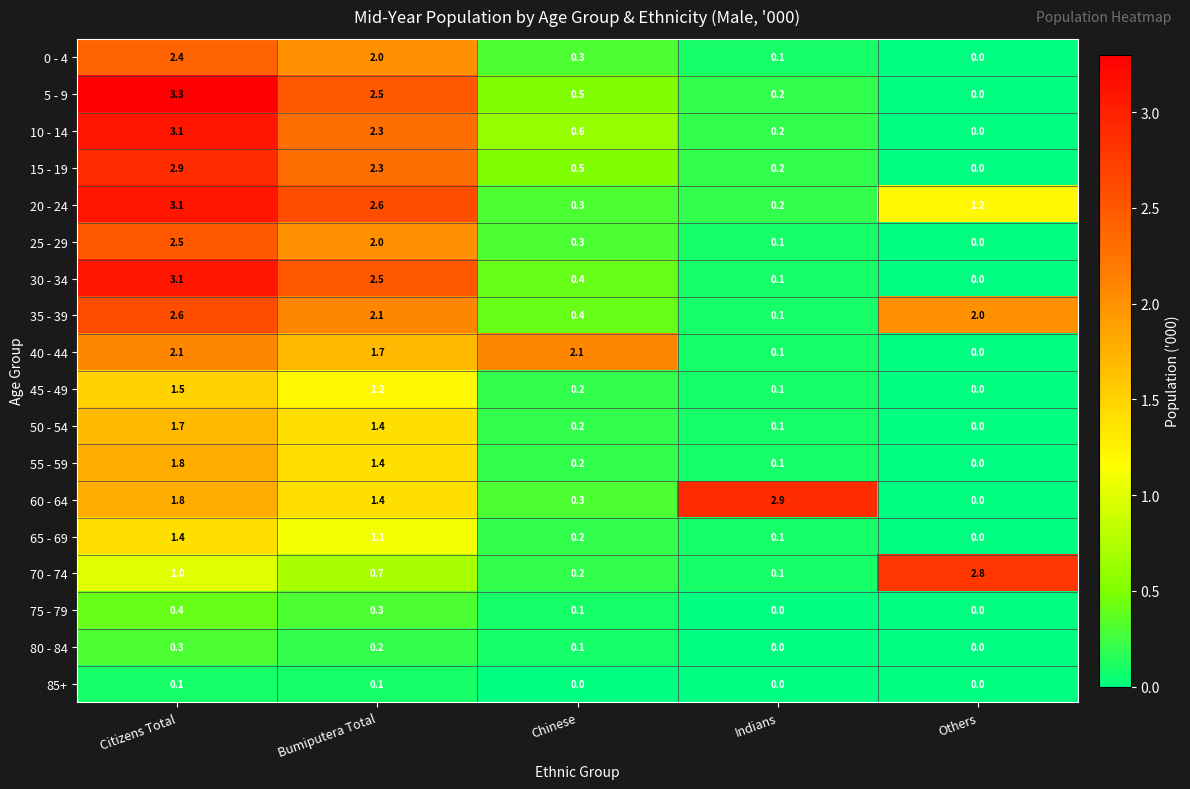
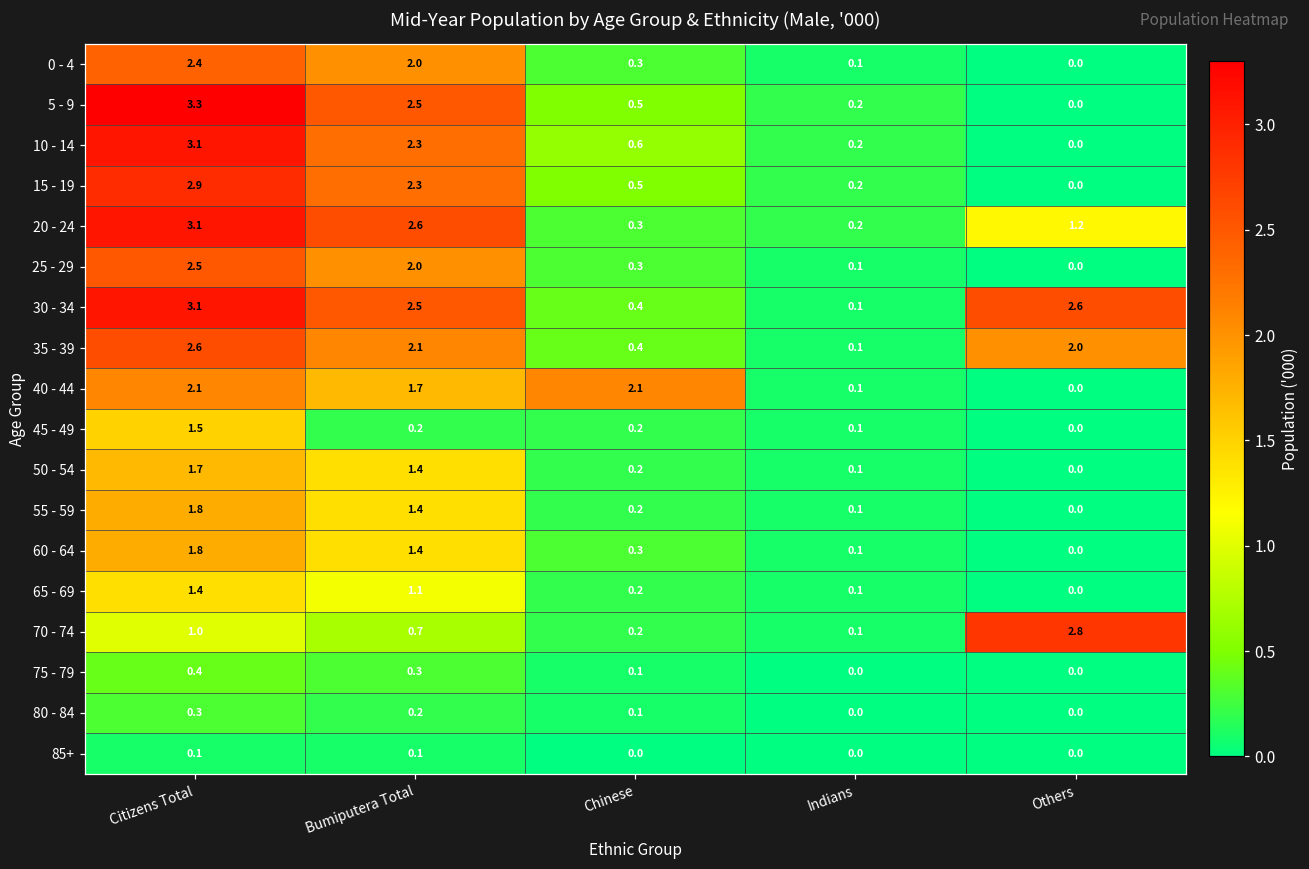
30 - 34, Others: 0.0 -> 2.6
45 - 49, Bumiputera Total: 1.2 -> 0.2
60 - 64, Indians: 2.9 -> 0.1
